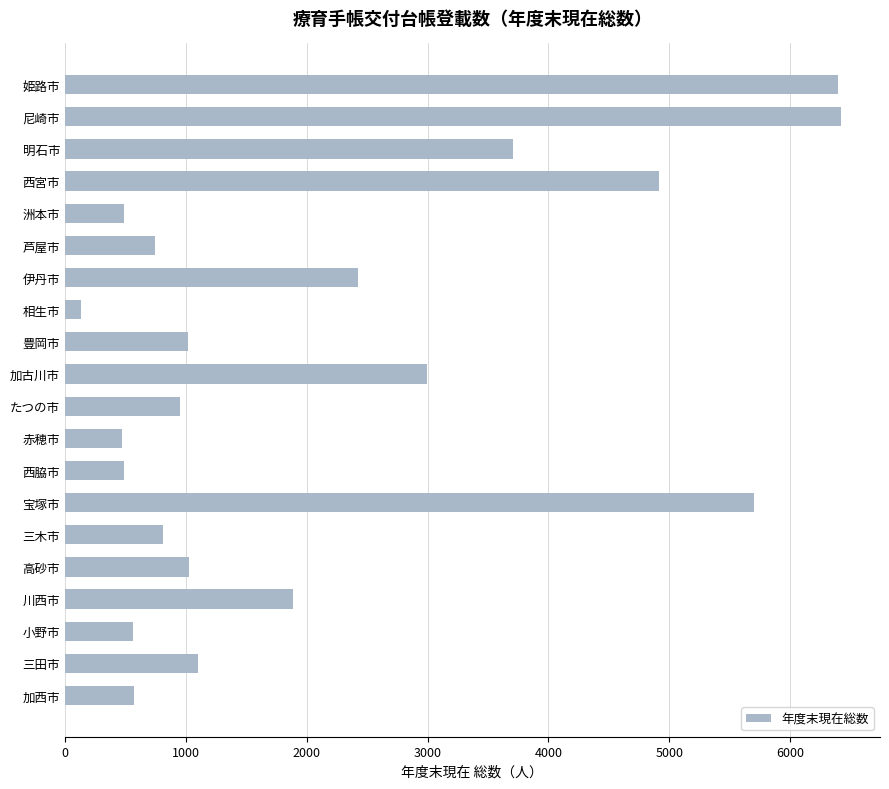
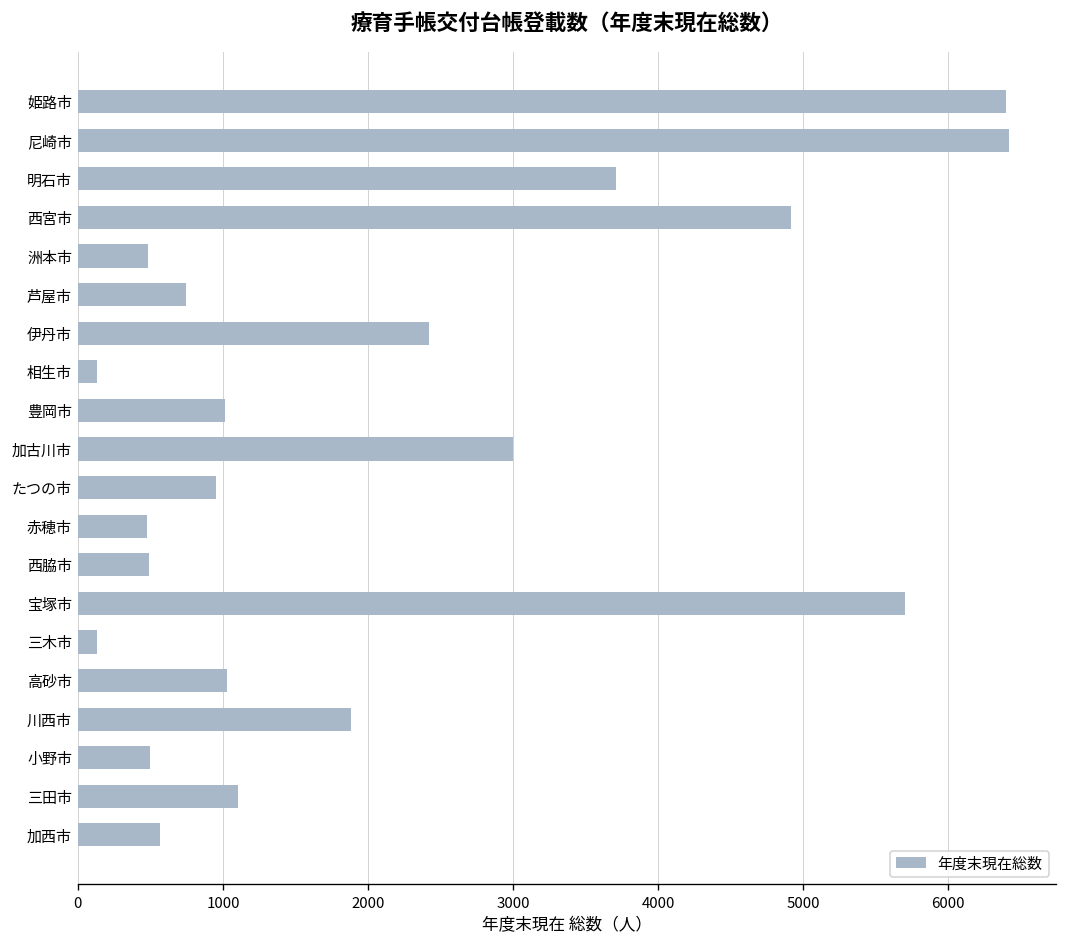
三木市: 810 -> 130
小野市: 560 -> 500
